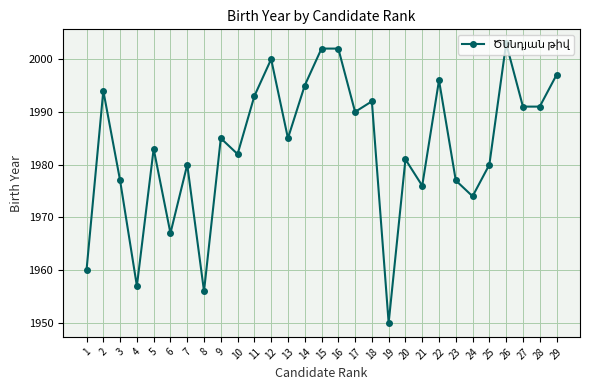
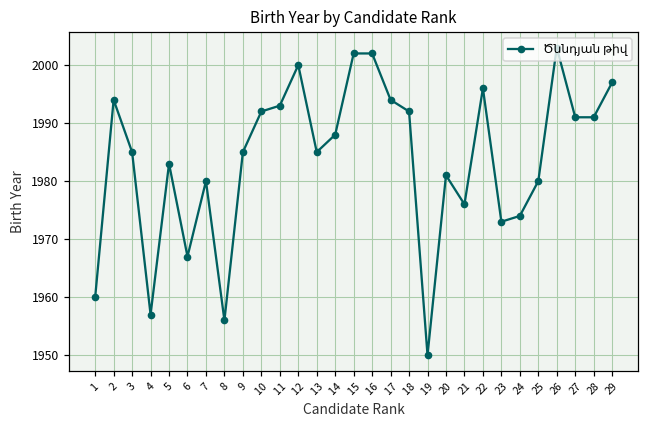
3: 1977 -> 1985
10: 1982 -> 1992
14: 1995 -> 1988
17: 1990 -> 1994
23: 1977 -> 1973
